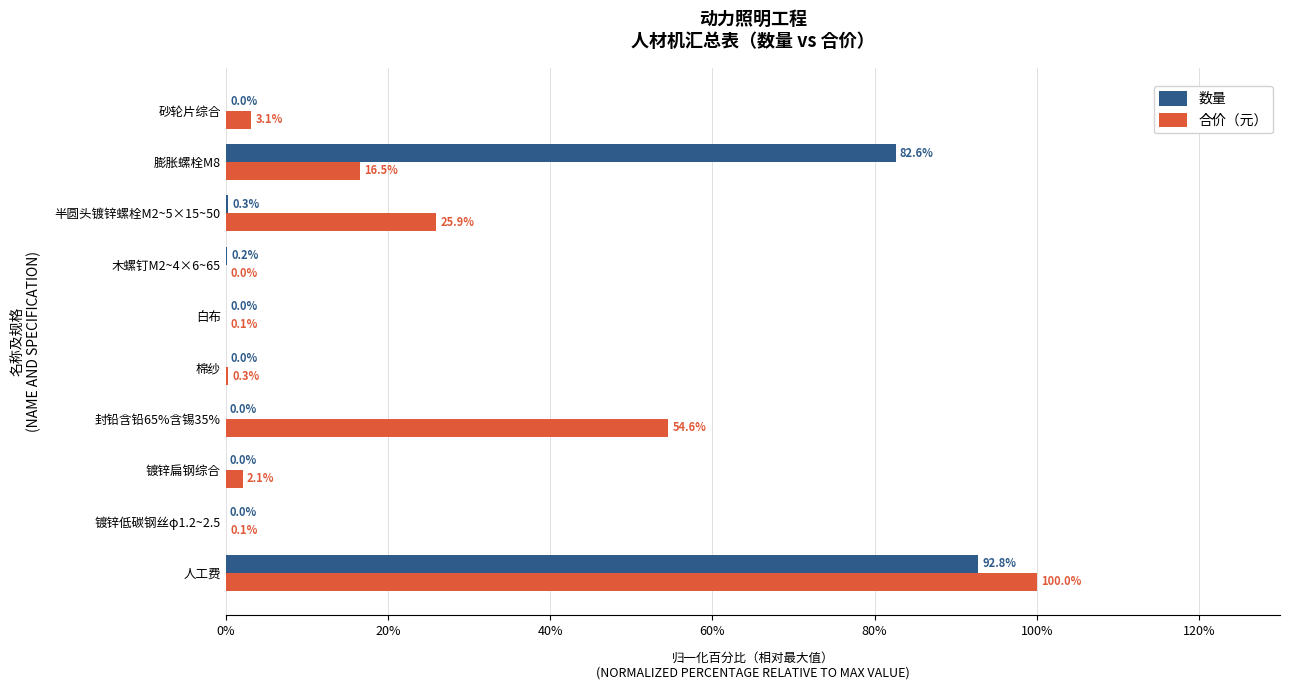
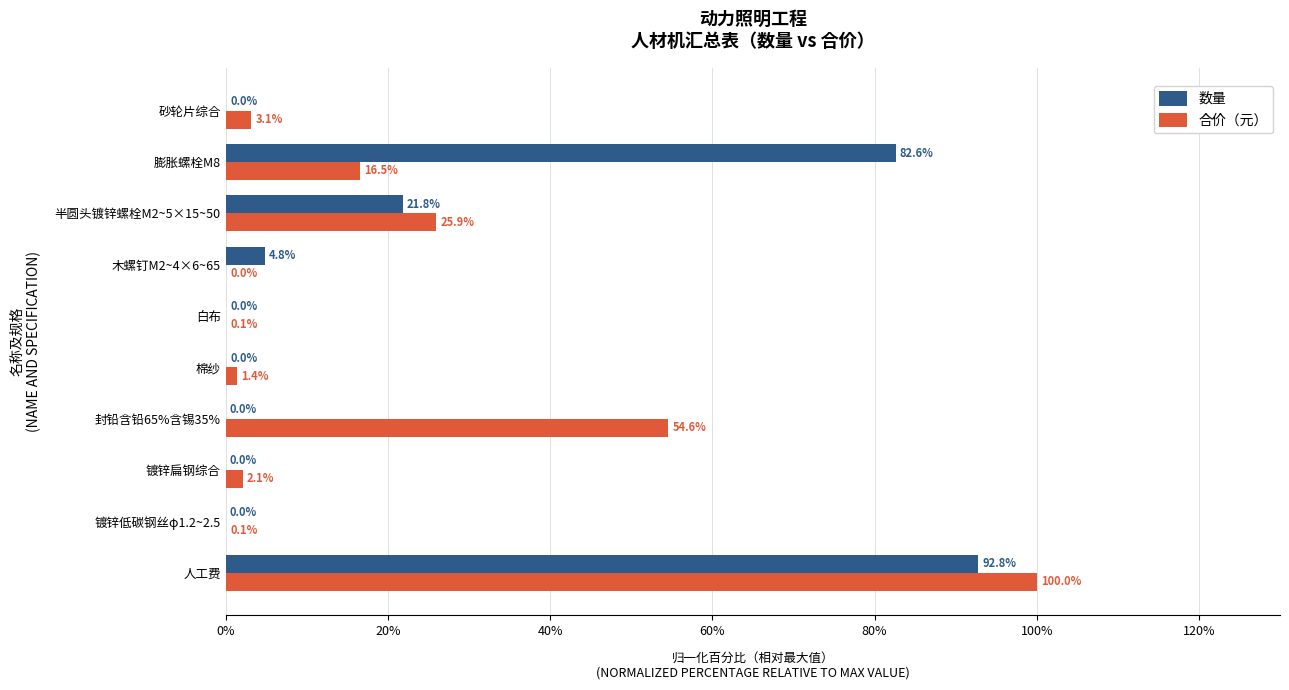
数量, 半圆头镀锌螺栓M2~5×15~50: 0.3% -> 21.8%
数量, 木螺钉M2~4×6~65: 0.2% -> 4.8%
合价（元）, 棉纱: 0.3% -> 1.4%
